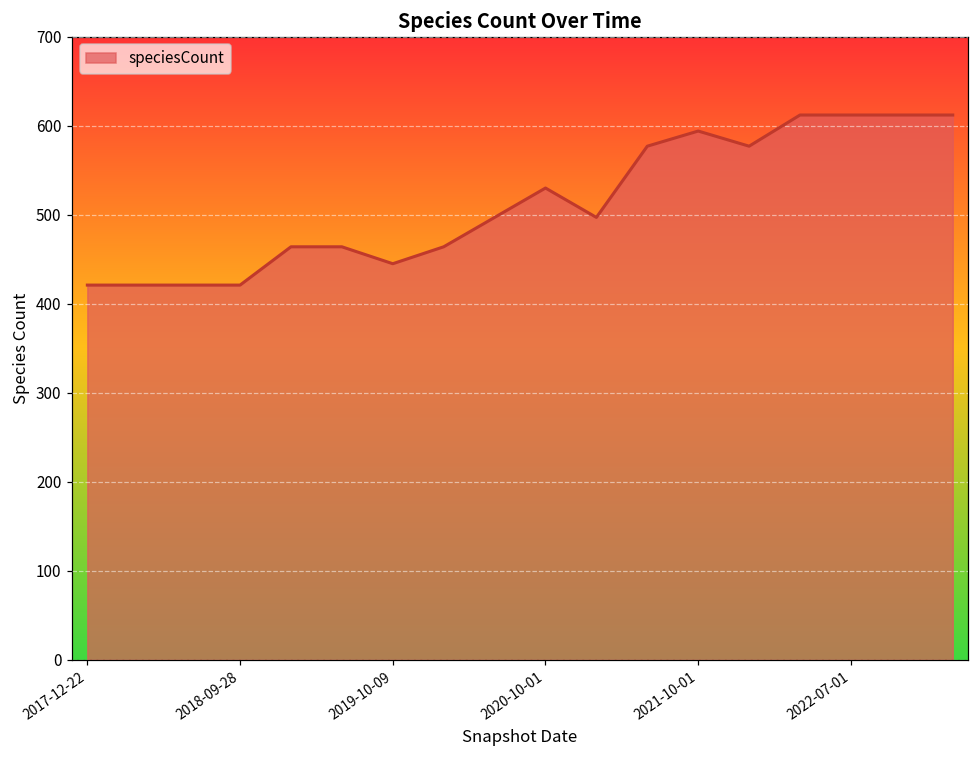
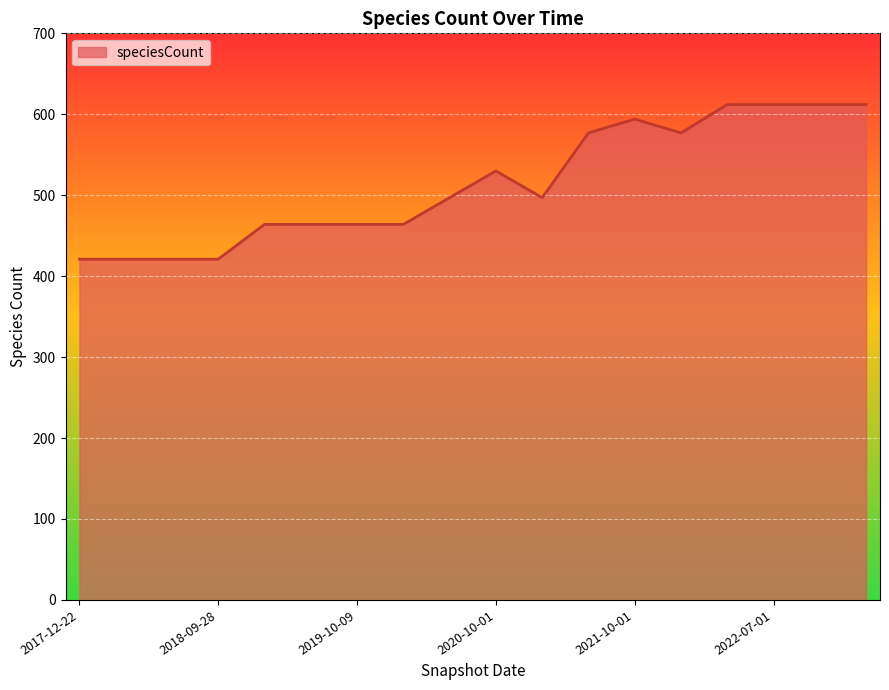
2019-10-09: 450 -> 460
